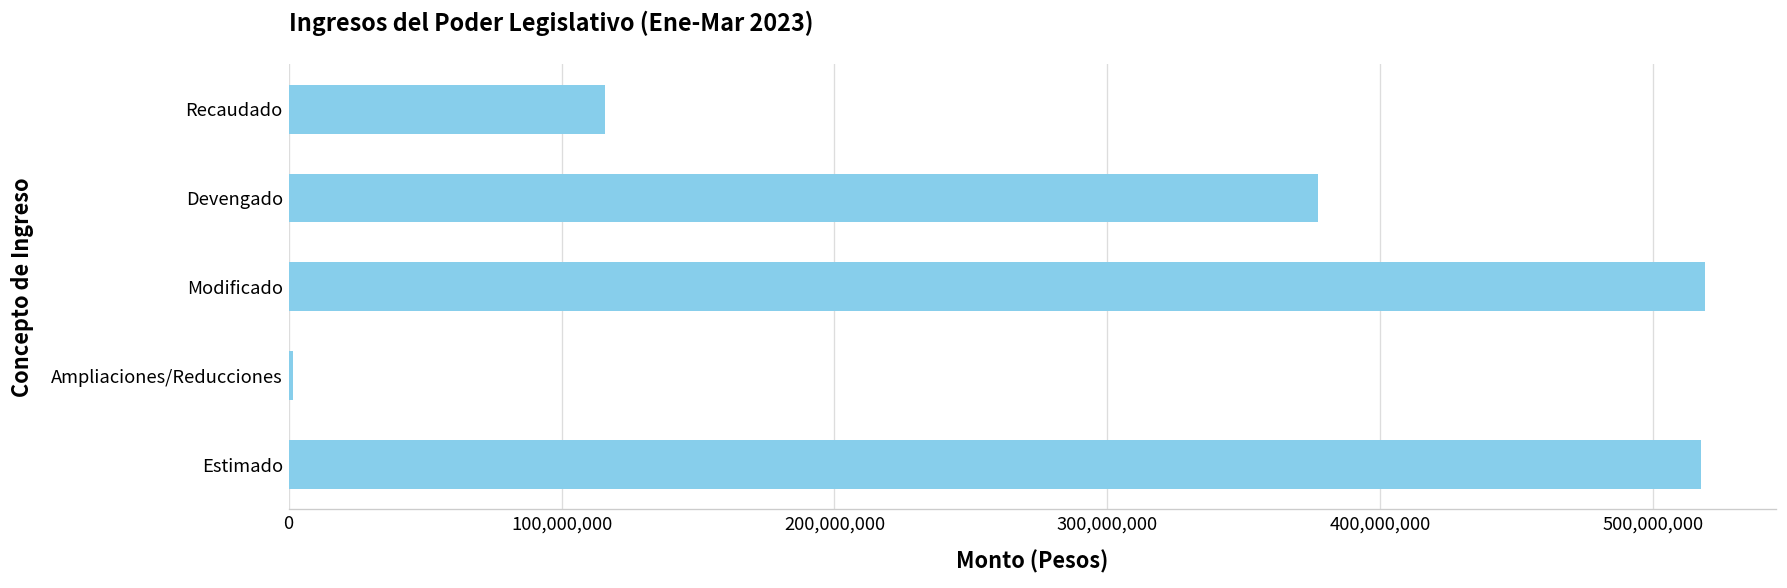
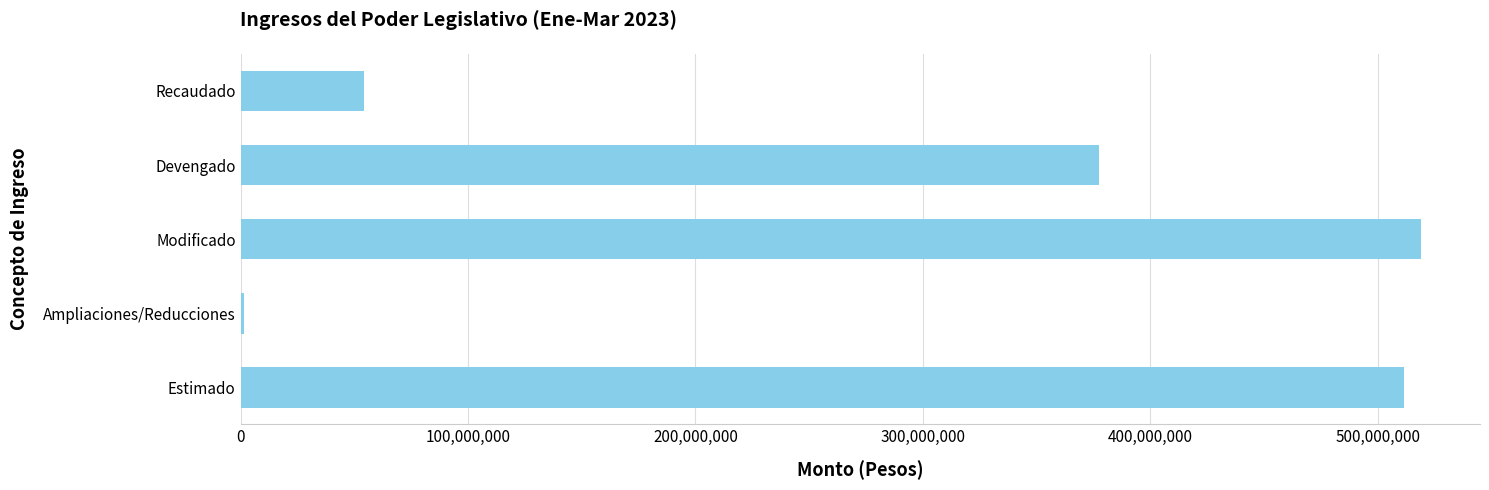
Recaudado: 116,000,000 -> 54,000,000
Estimado: 517,000,000 -> 512,000,000
